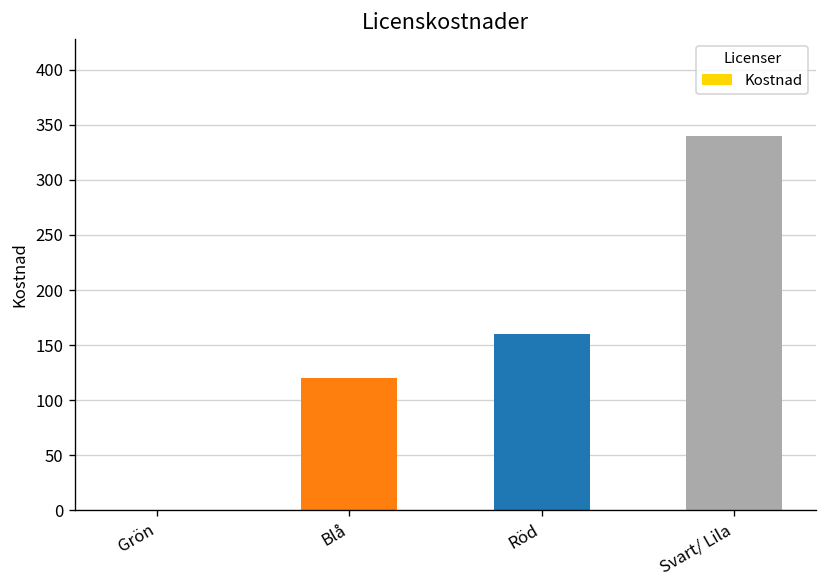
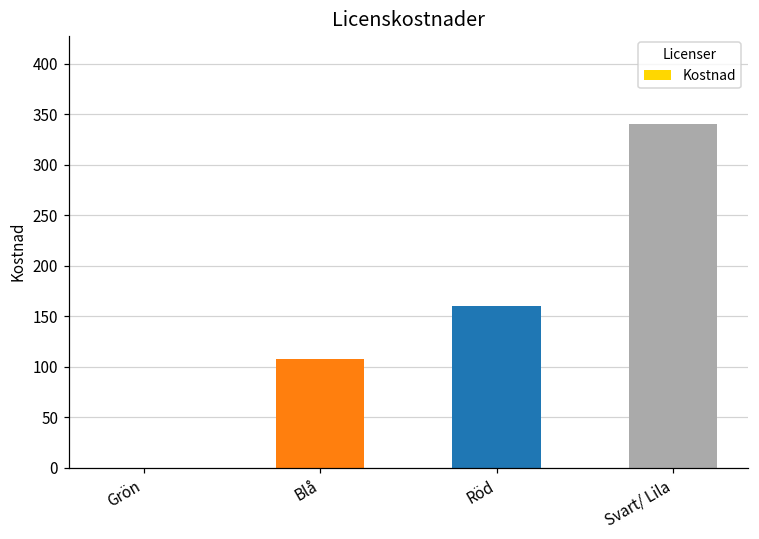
Blå: 120 -> 110
